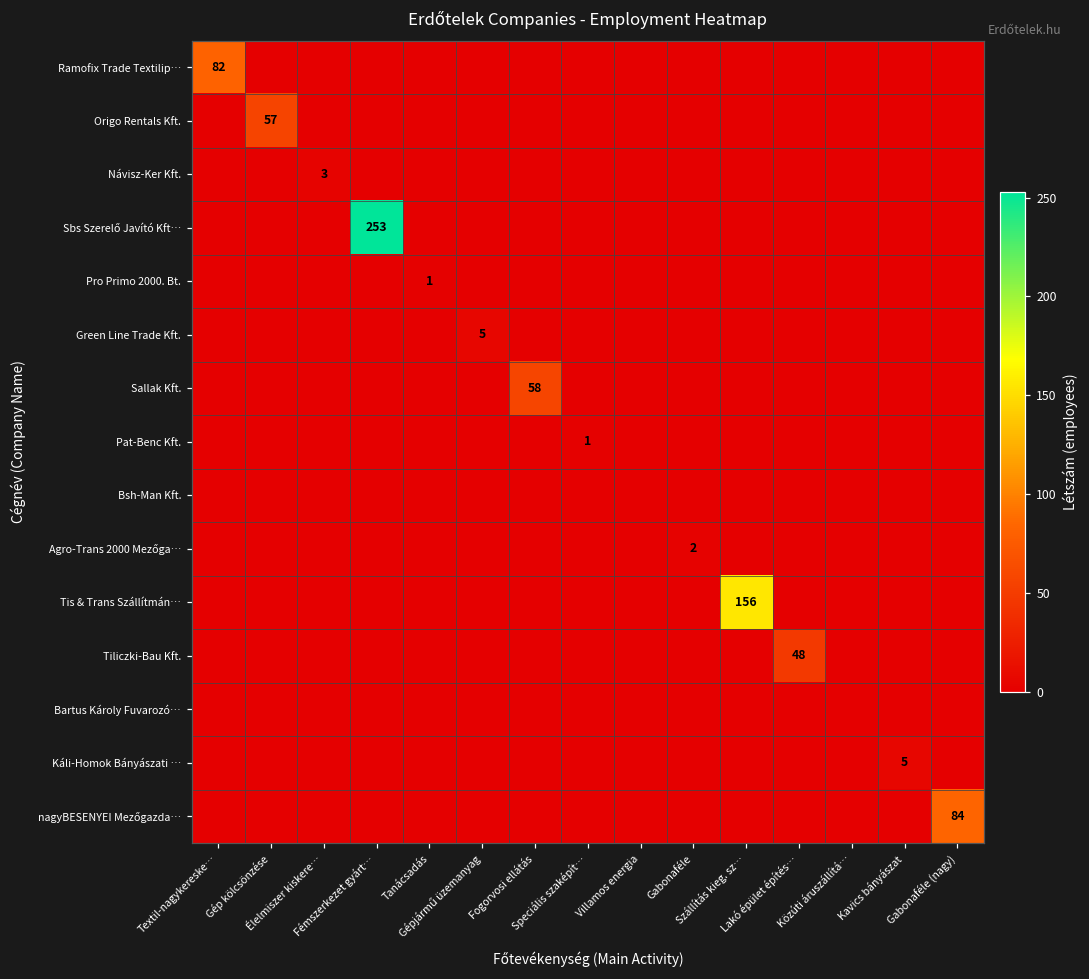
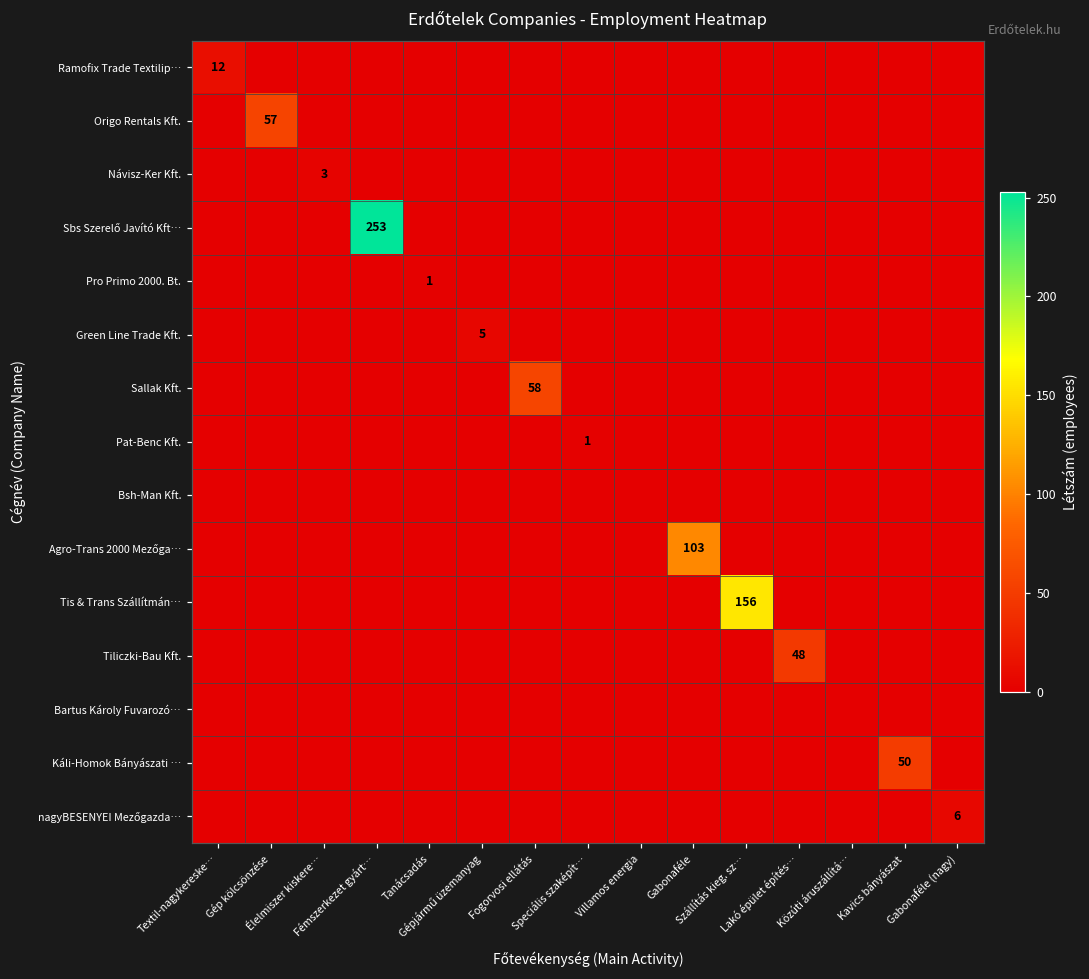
Ramofix Trade Textilip…, Textil-nagykereske…: 82 -> 12
Agro-Trans 2000 Mezőga…, Gabonaféle: 2 -> 103
Káli-Homok Bányászati …, Kavics bányászat: 5 -> 50
nagyBESENYEI Mezőgazda…, Gabonaféle (nagy): 84 -> 6
